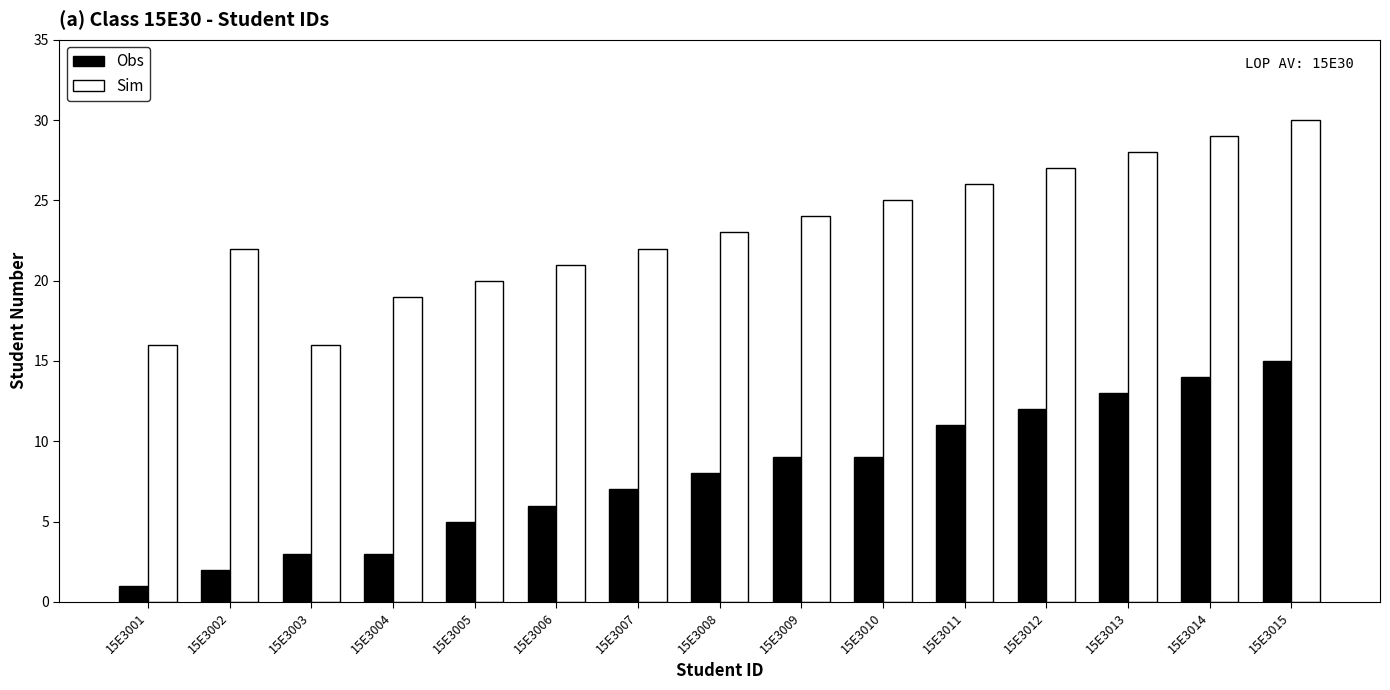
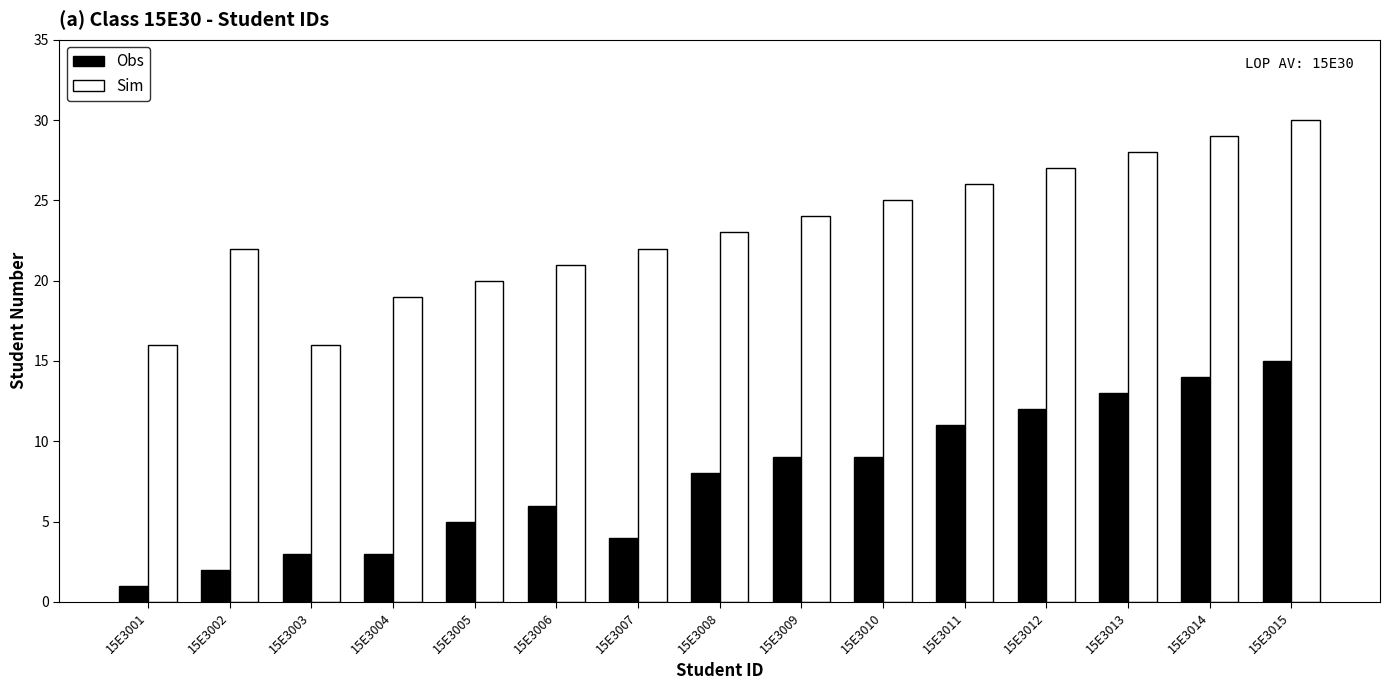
Obs, 15E3007: 7 -> 4
